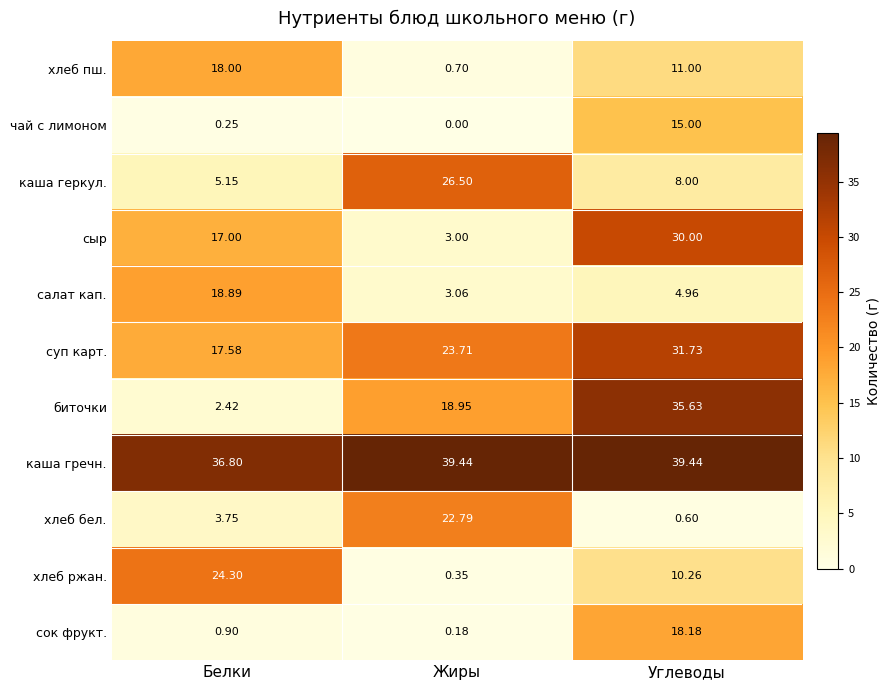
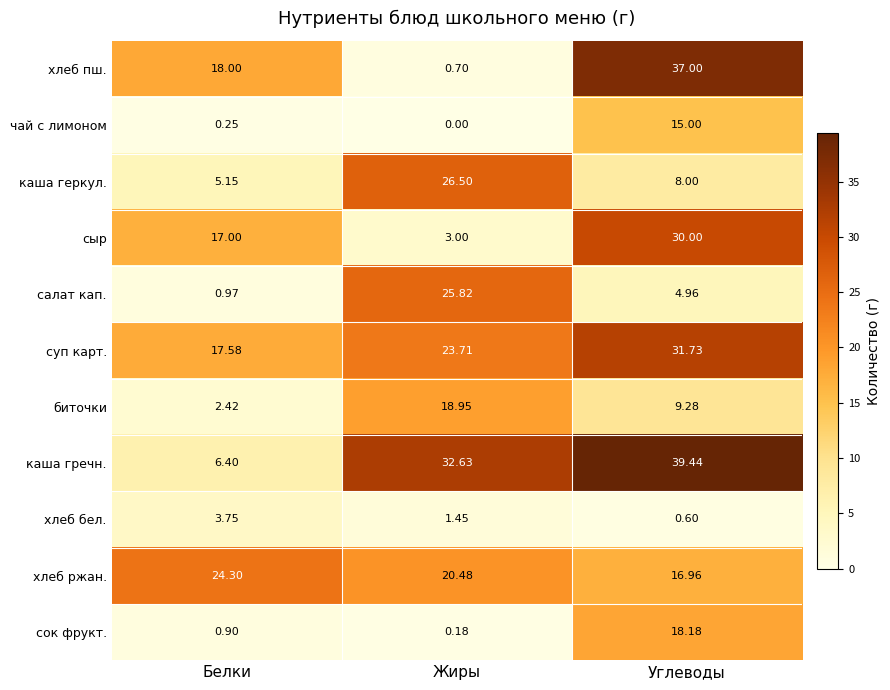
хлеб пш., Углеводы: 11.00 -> 37.00
салат кап., Белки: 18.89 -> 0.97
салат кап., Жиры: 3.06 -> 25.82
биточки, Углеводы: 35.63 -> 9.28
каша гречн., Белки: 36.80 -> 6.40
каша гречн., Жиры: 39.44 -> 32.63
хлеб бел., Жиры: 22.79 -> 1.45
хлеб ржан., Жиры: 0.35 -> 20.48
хлеб ржан., Углеводы: 10.26 -> 16.96
